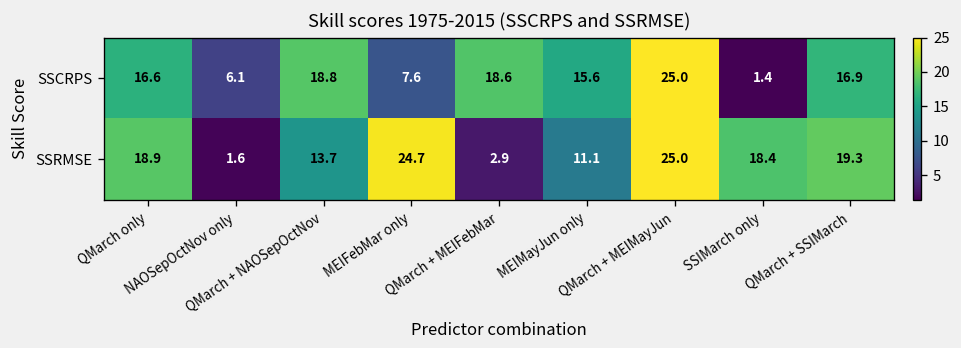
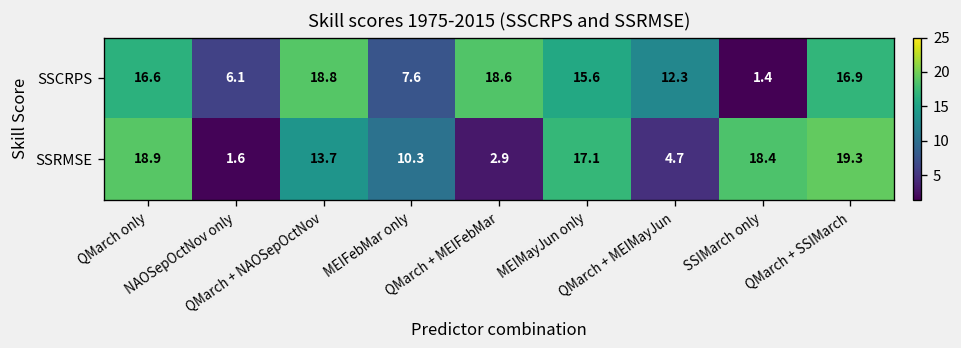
SSCRPS, QMarch + MEIMayJun: 25.0 -> 12.3
SSRMSE, MEIFebMar only: 24.7 -> 10.3
SSRMSE, MEIMayJun only: 11.1 -> 17.1
SSRMSE, QMarch + MEIMayJun: 25.0 -> 4.7
